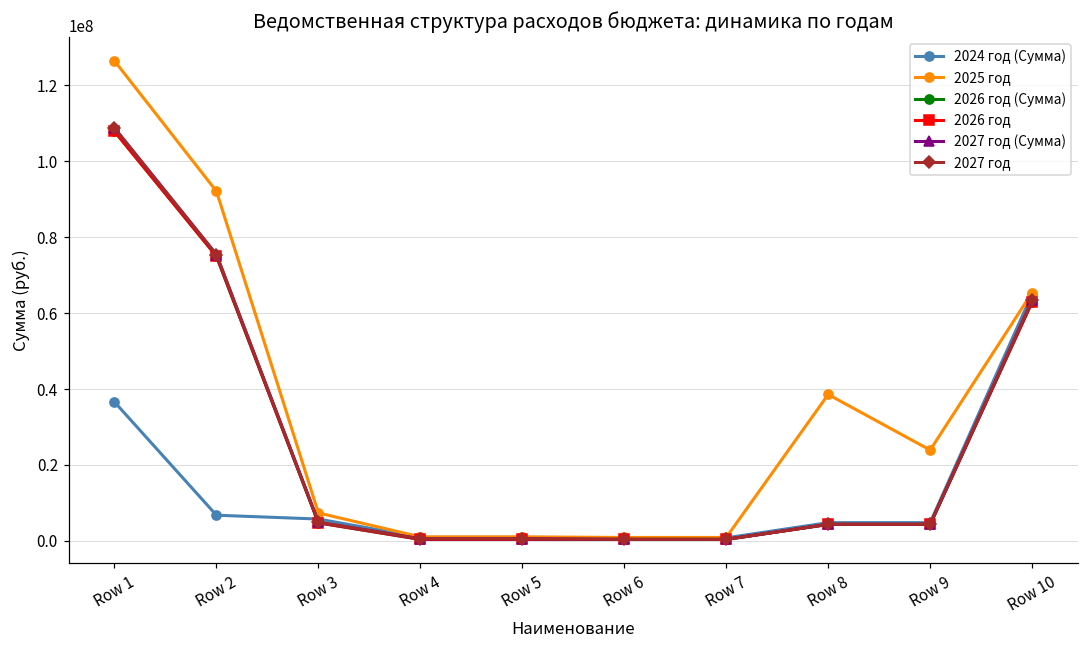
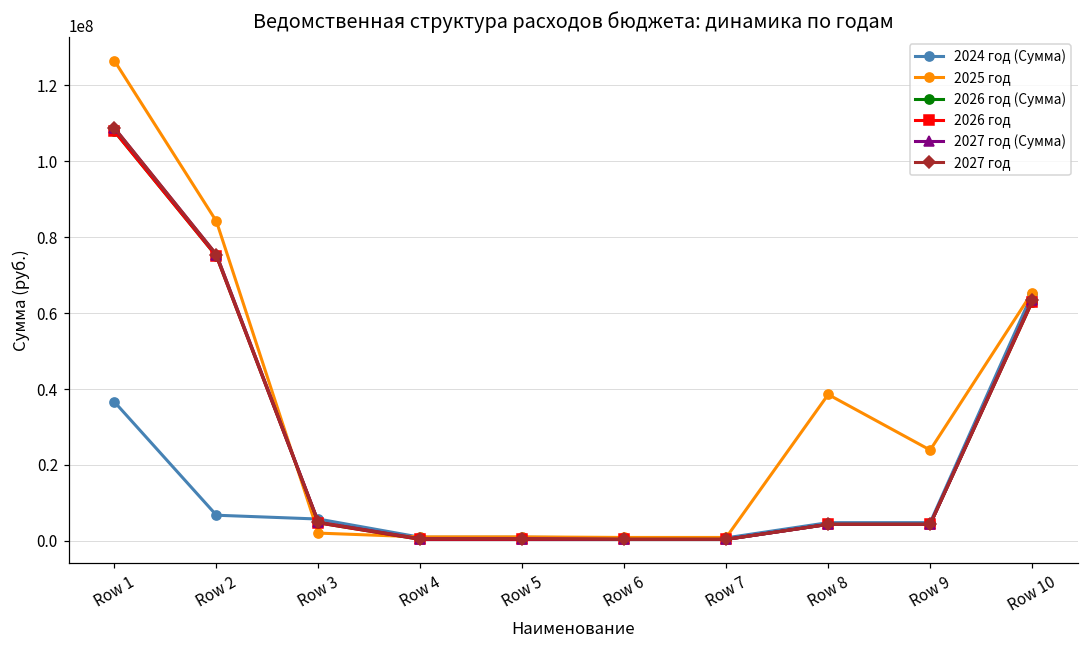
2025 год, Row 2: 92000000 -> 84000000
2025 год, Row 3: 7000000 -> 2000000
